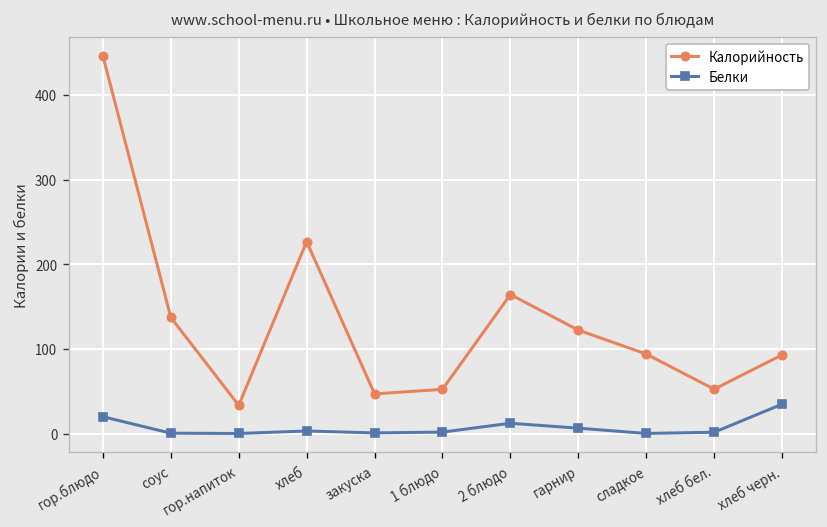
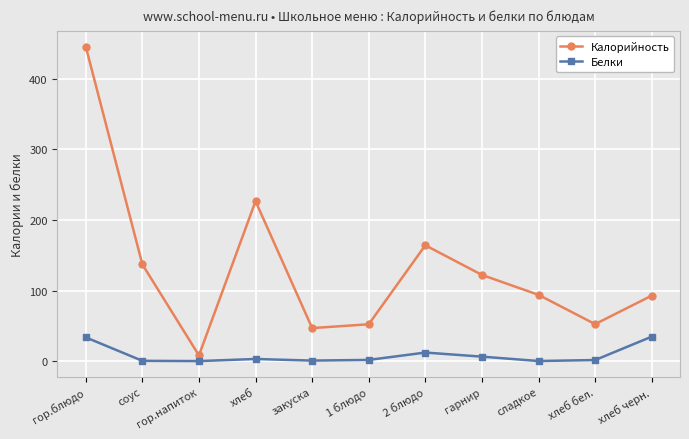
Белки, гор.блюдо: 20 -> 30
Калорийность, гор.напиток: 30 -> 10
